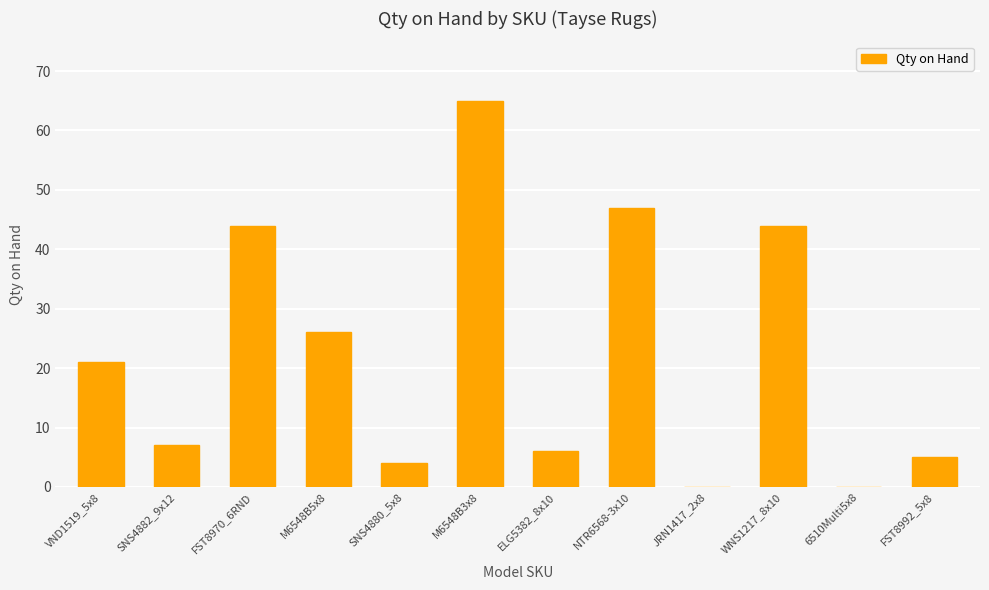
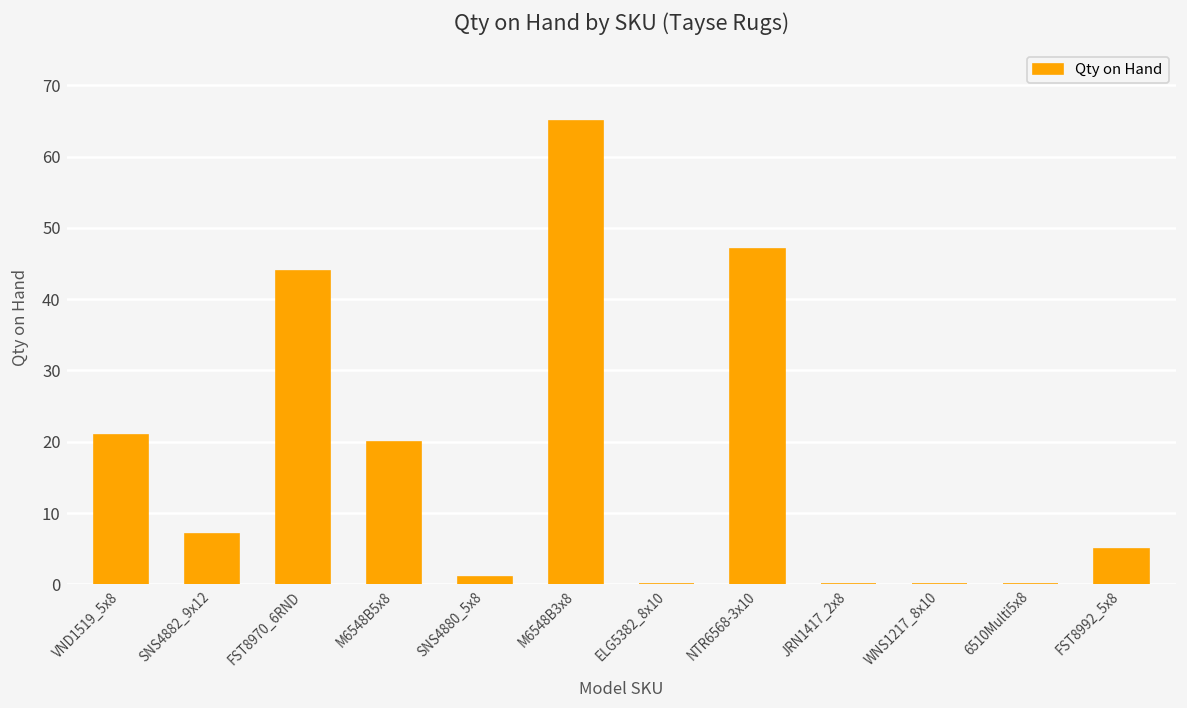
M6548B5x8: 26 -> 20
SNS4880_5x8: 4 -> 1
ELG5382_8x10: 6 -> 0
WNS1217_8x10: 44 -> 0
